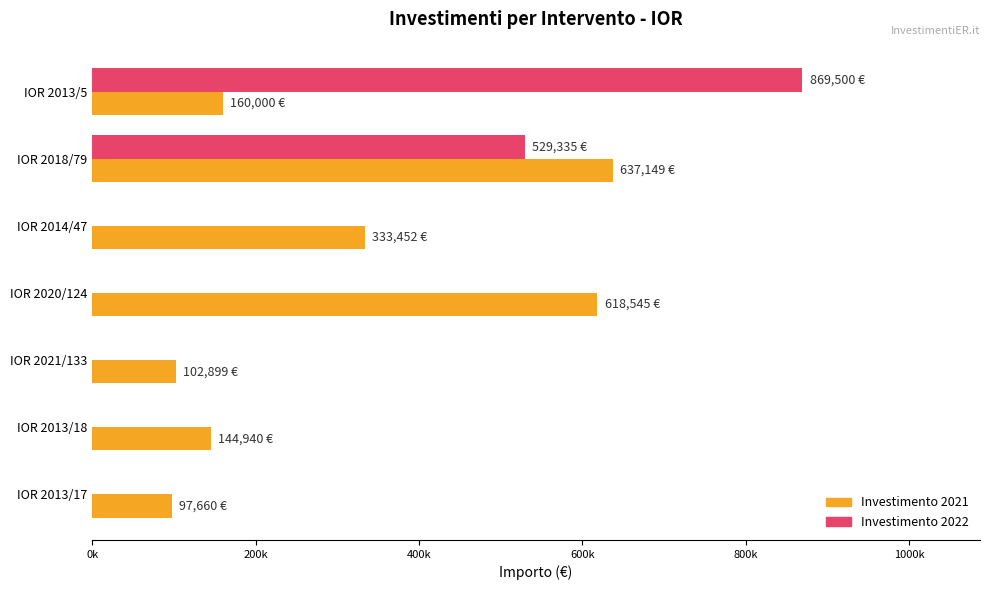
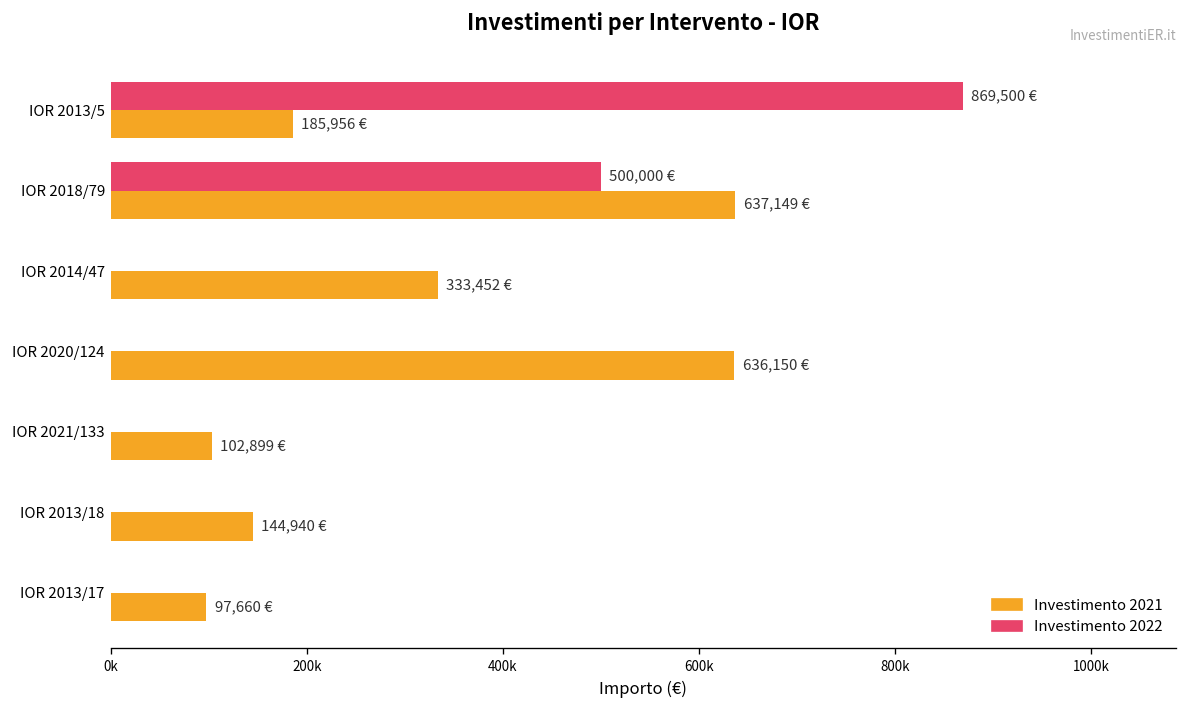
Investimento 2021, IOR 2013/5: 160,000 -> 185,956
Investimento 2022, IOR 2018/79: 529,335 -> 500,000
Investimento 2021, IOR 2020/124: 618,545 -> 636,150
